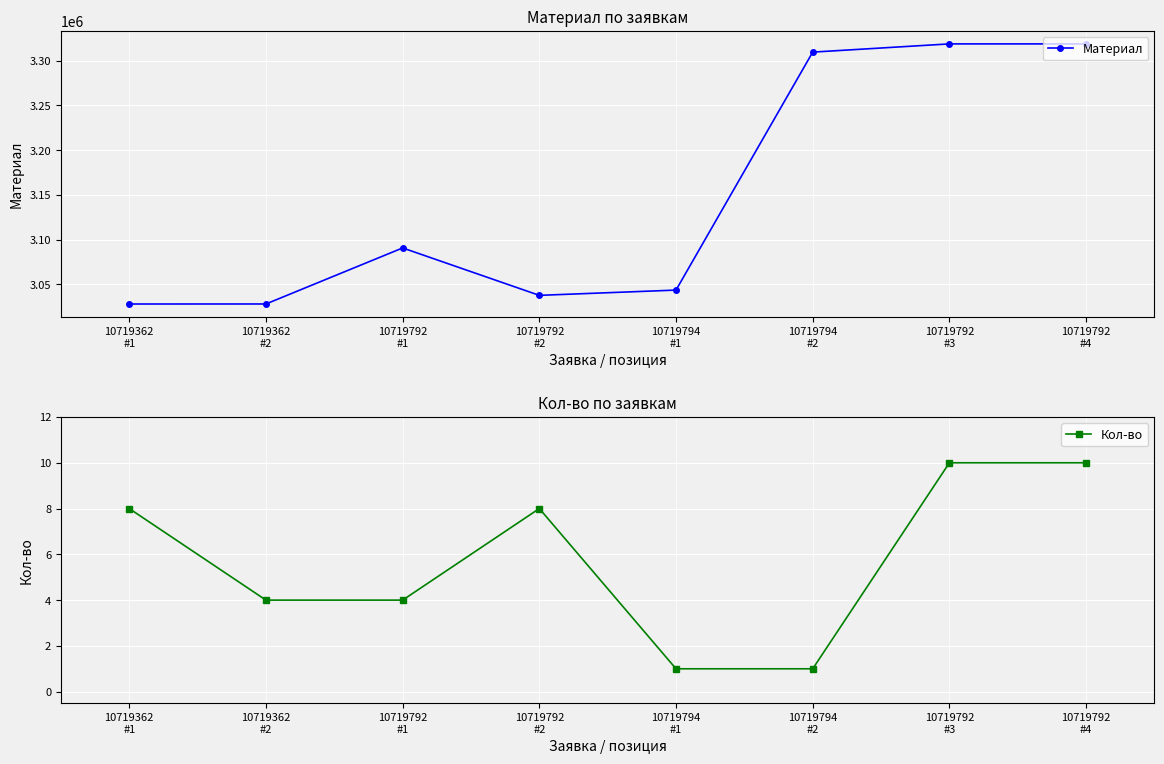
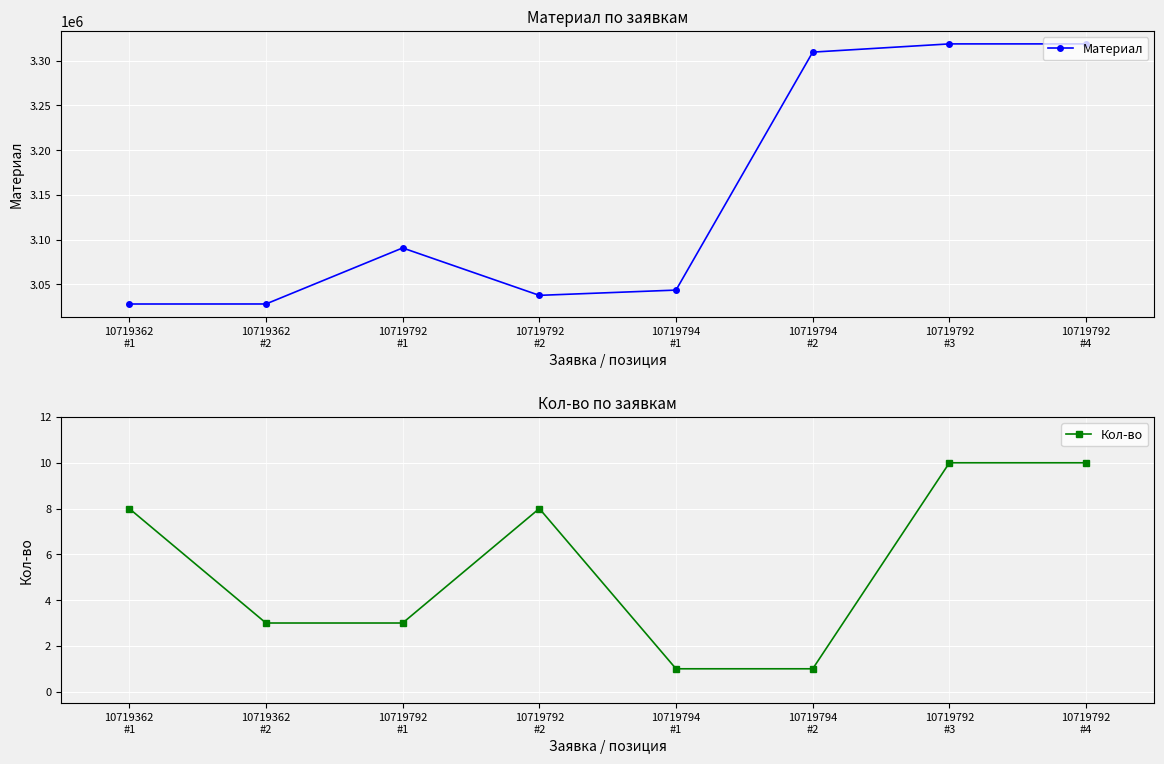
Кол-во по заявкам, 10719362 #2: 4 -> 3
Кол-во по заявкам, 10719792 #1: 4 -> 3
